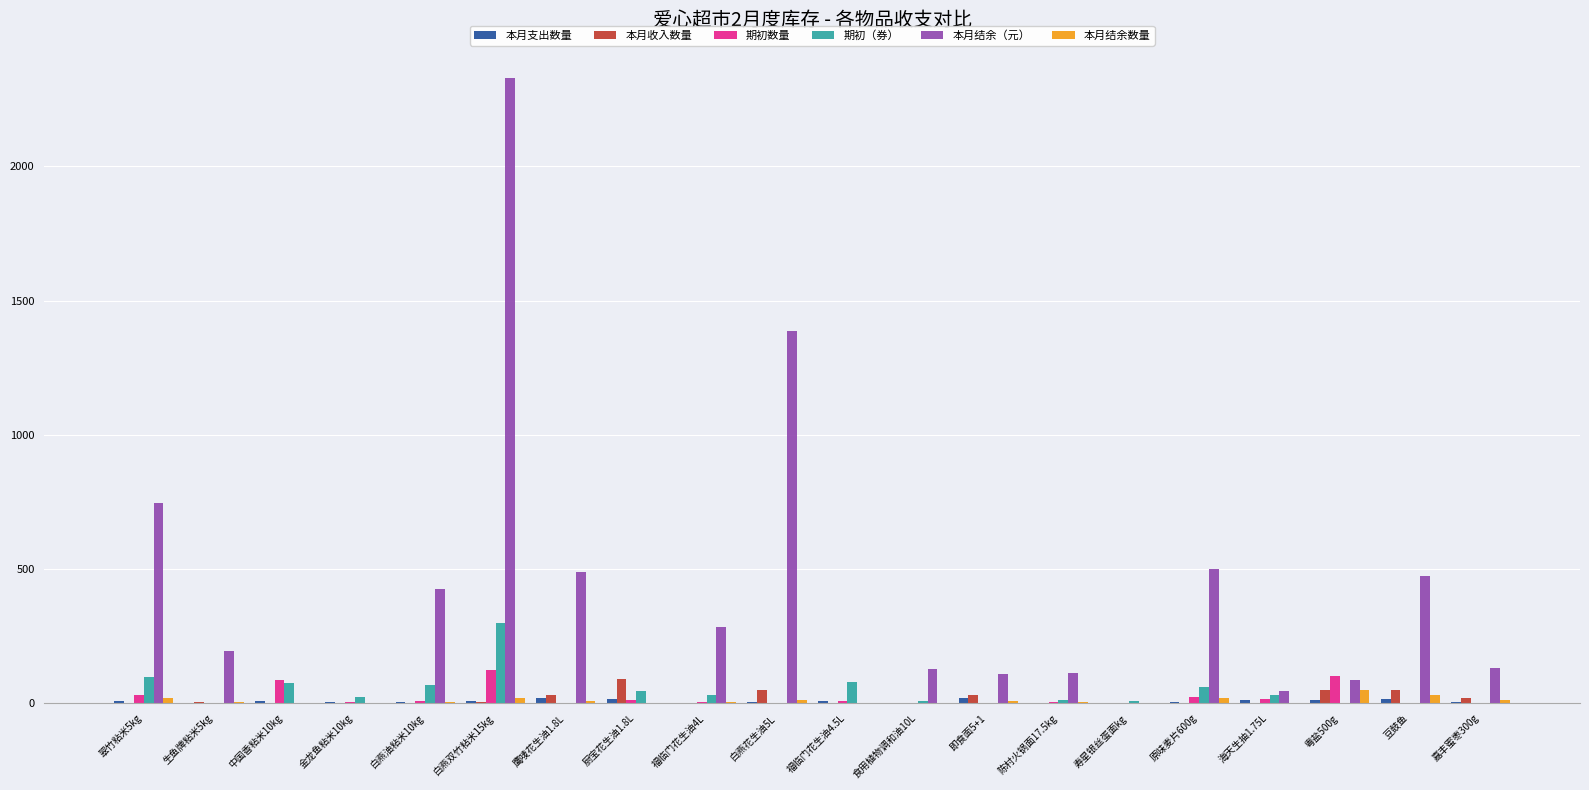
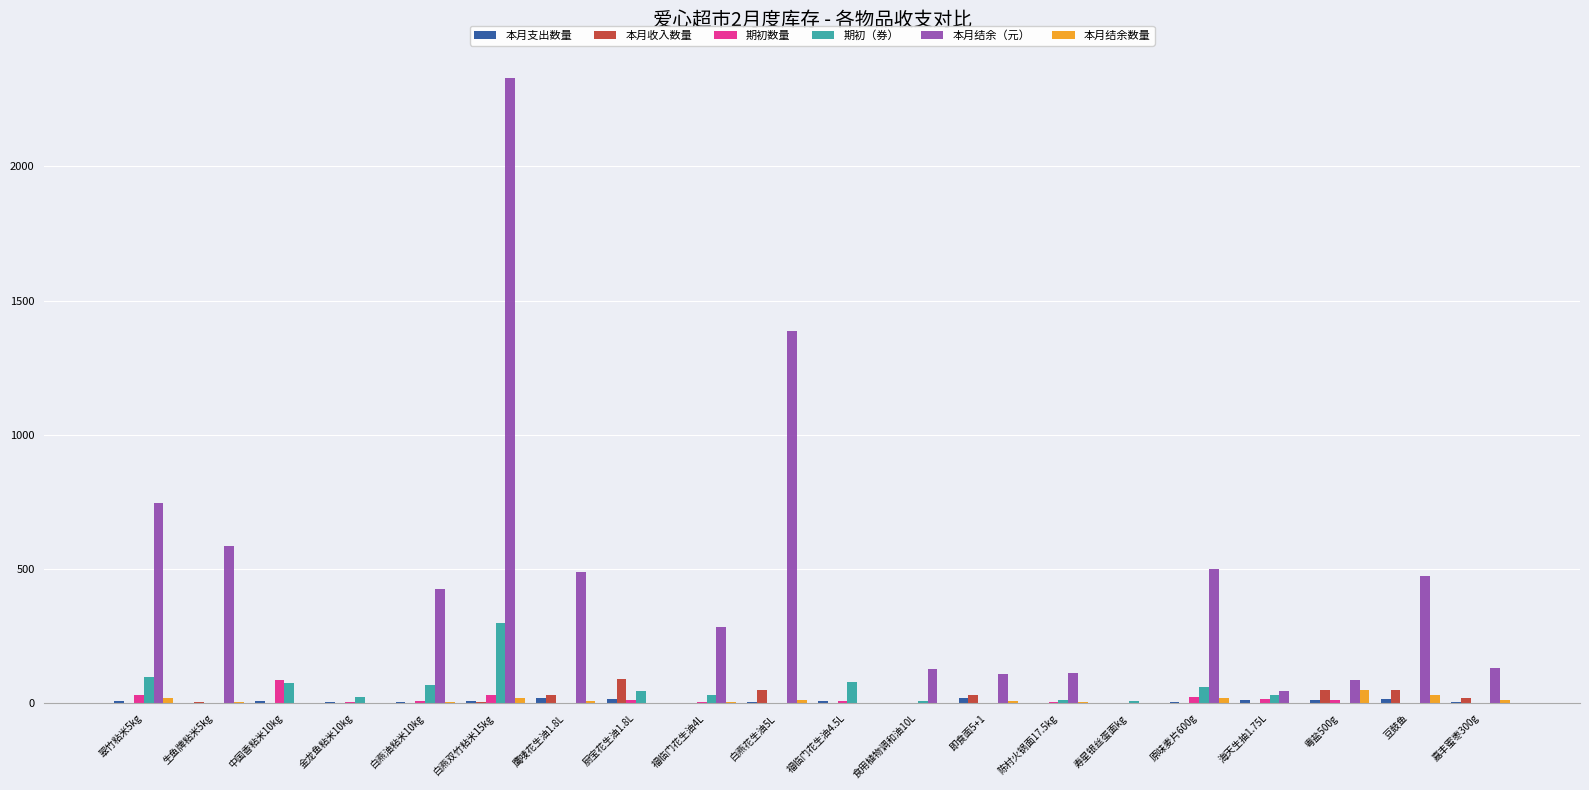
本月结余（元）, 生鱼牌粘米5kg: 200 -> 590
期初数量, 白燕双竹粘米15kg: 120 -> 30
期初数量, 粤盐500g: 100 -> 10
